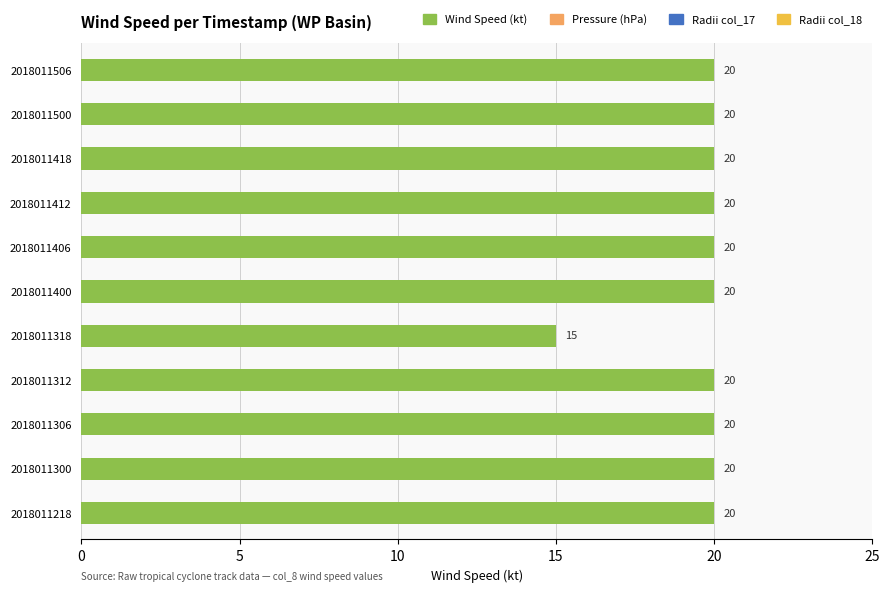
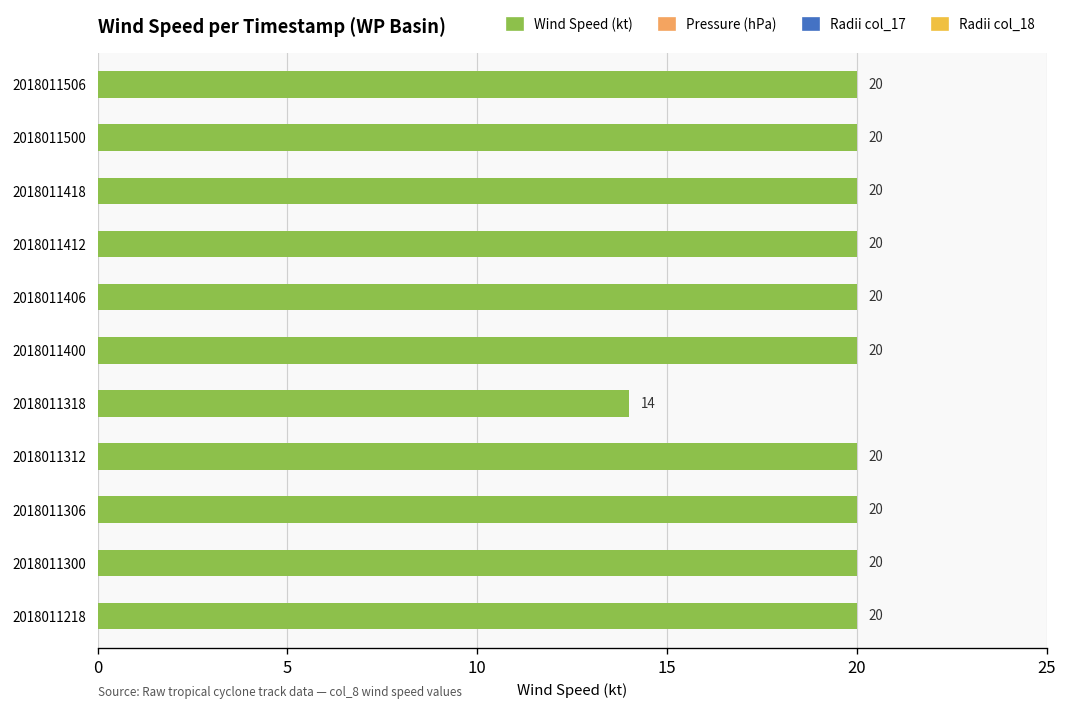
2018011318: 15 -> 14
